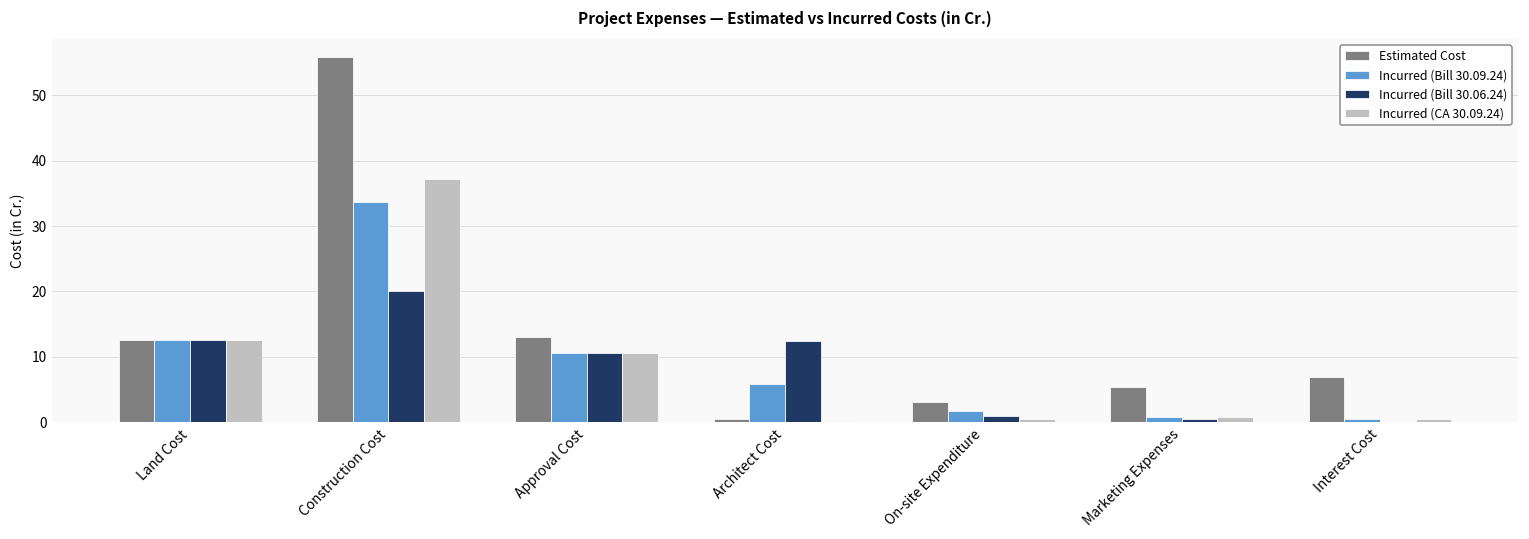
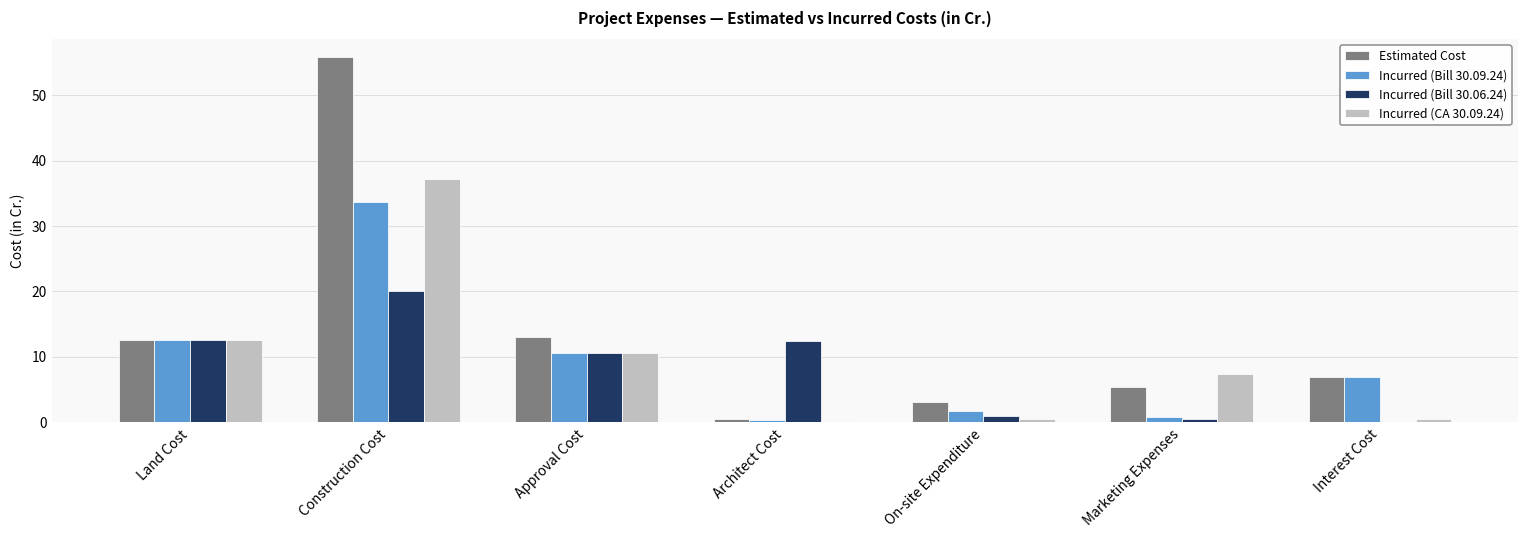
Incurred (Bill 30.09.24), Architect Cost: 6 -> 0
Incurred (CA 30.09.24), Marketing Expenses: 1 -> 7
Incurred (Bill 30.09.24), Interest Cost: 1 -> 7
